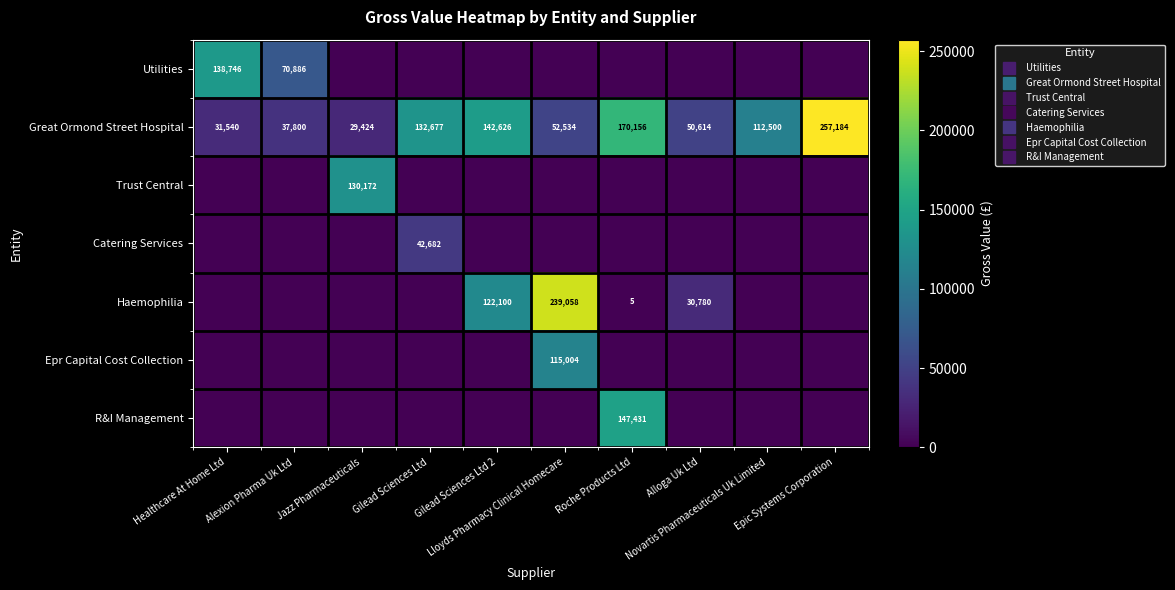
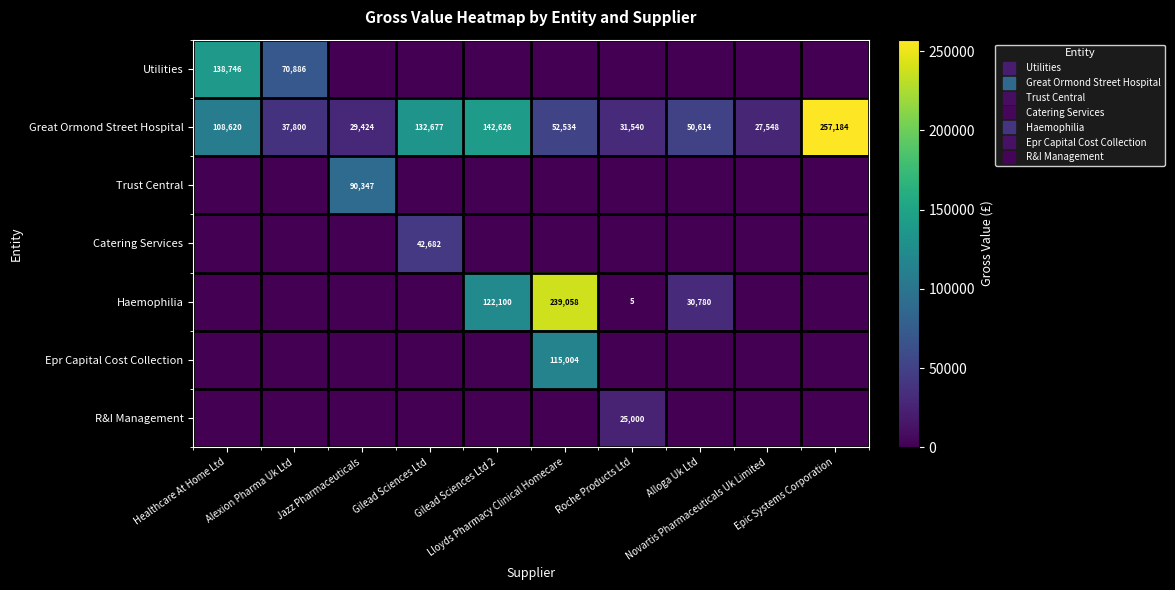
Great Ormond Street Hospital, Healthcare At Home Ltd: 31,540 -> 108,620
Great Ormond Street Hospital, Roche Products Ltd: 170,156 -> 31,540
Great Ormond Street Hospital, Novartis Pharmaceuticals Uk Limited: 112,500 -> 27,548
Trust Central, Jazz Pharmaceuticals: 130,172 -> 90,347
R&I Management, Roche Products Ltd: 147,431 -> 25,000
